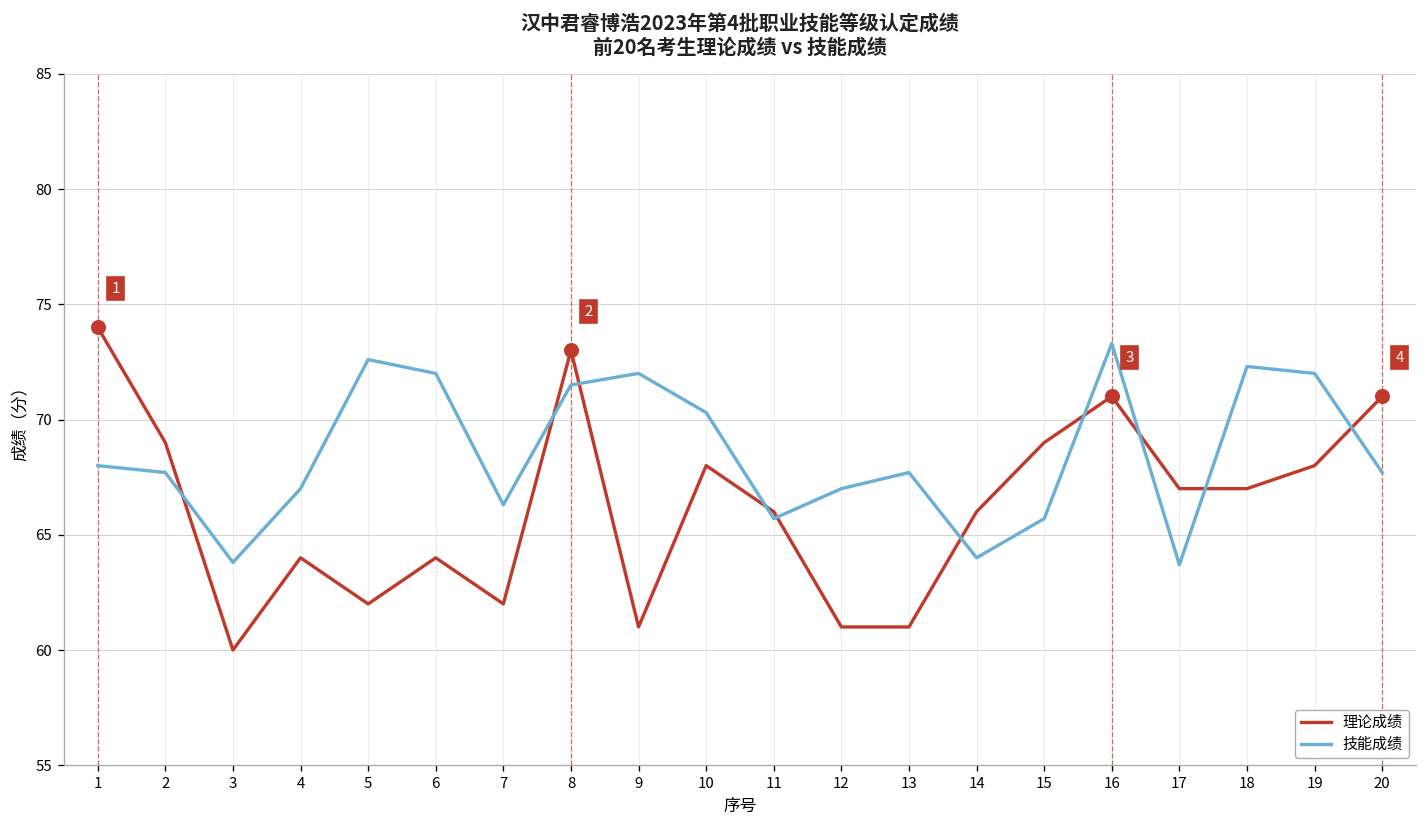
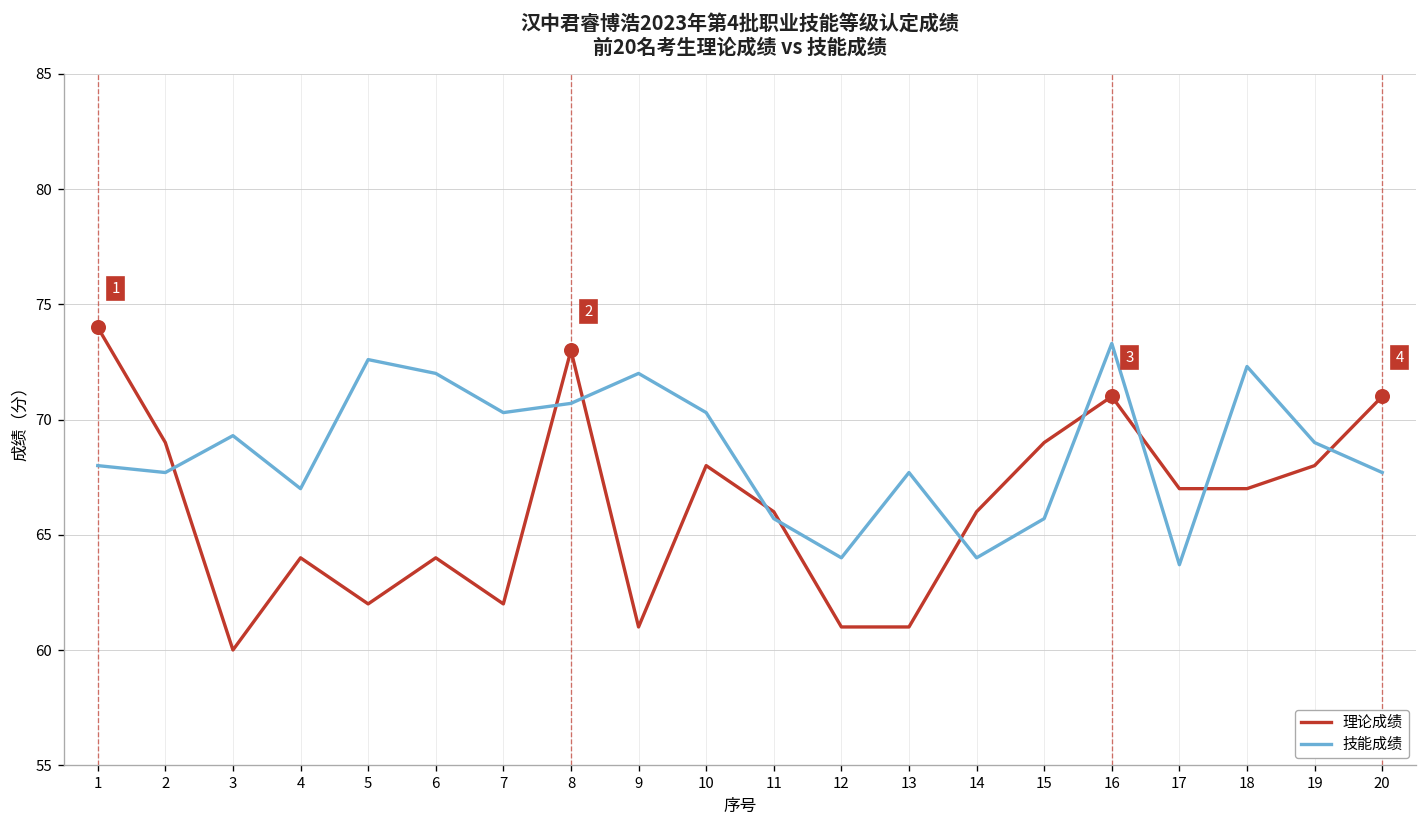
技能成绩, 3: 63.8 -> 69.3
技能成绩, 7: 66.3 -> 70.3
技能成绩, 8: 71.5 -> 70.7
技能成绩, 12: 67 -> 64
技能成绩, 19: 72 -> 69
